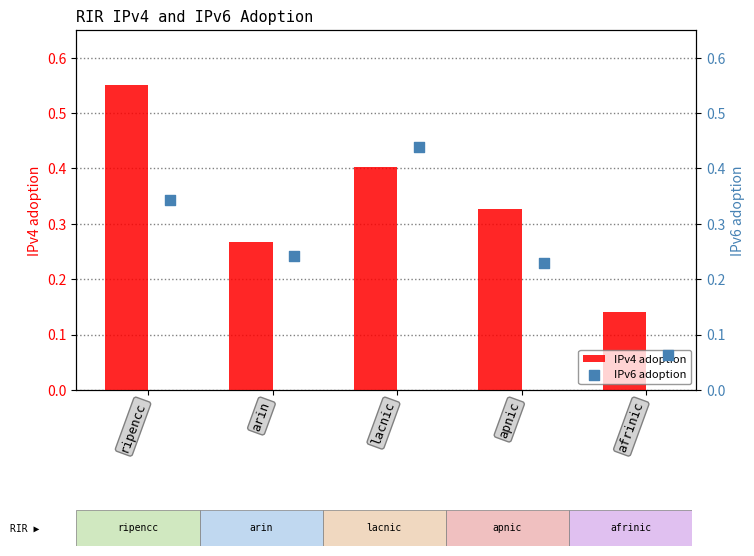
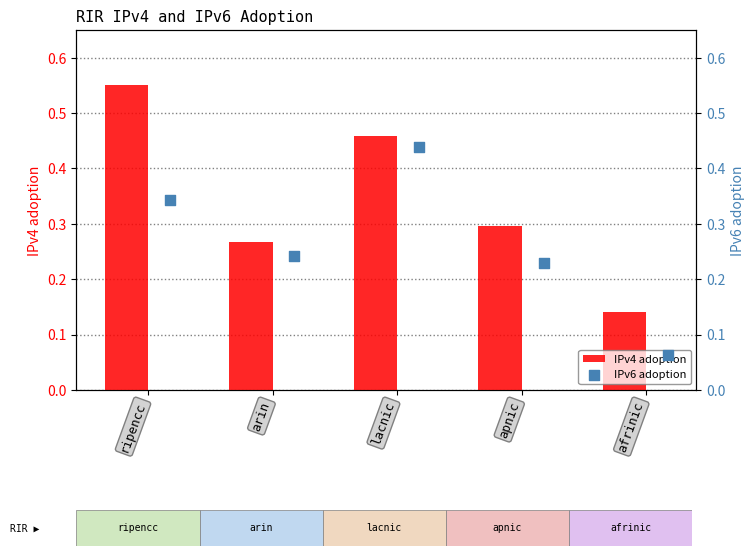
IPv4 adoption, lacnic: 0.40 -> 0.46
IPv4 adoption, apnic: 0.33 -> 0.30
